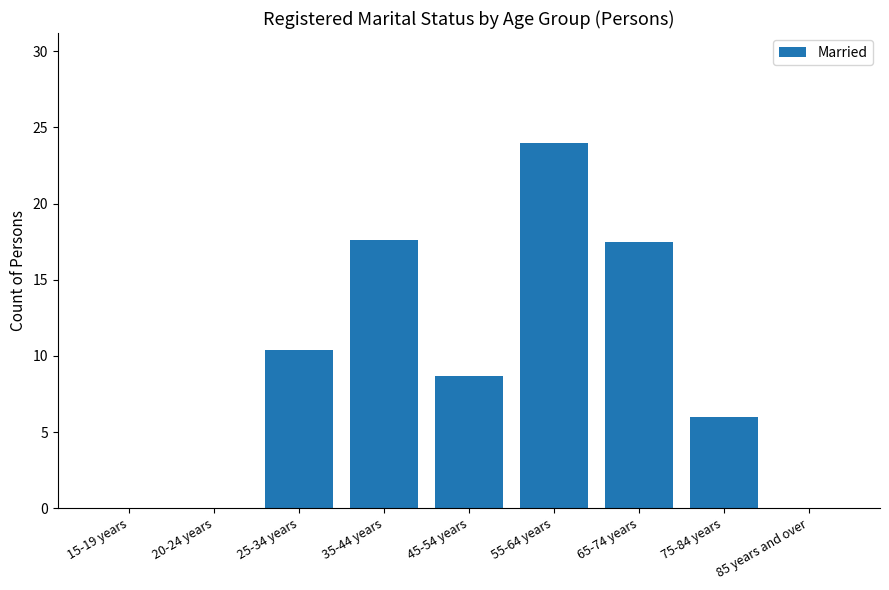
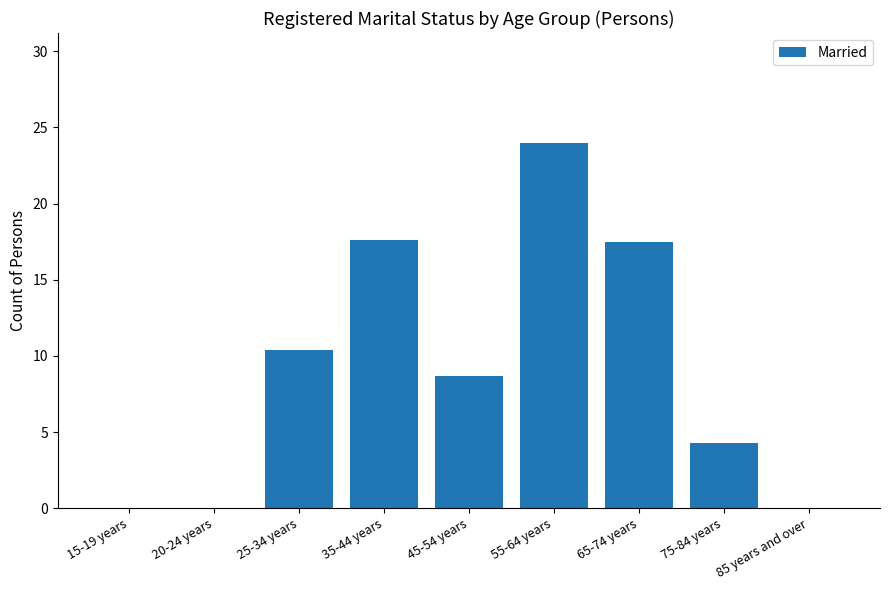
75-84 years: 6.0 -> 4.3
